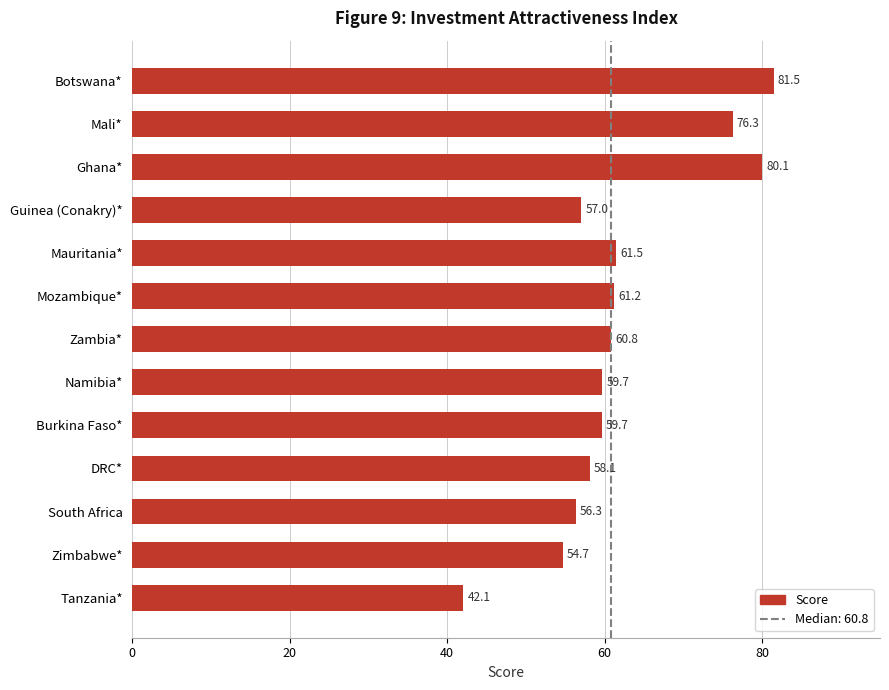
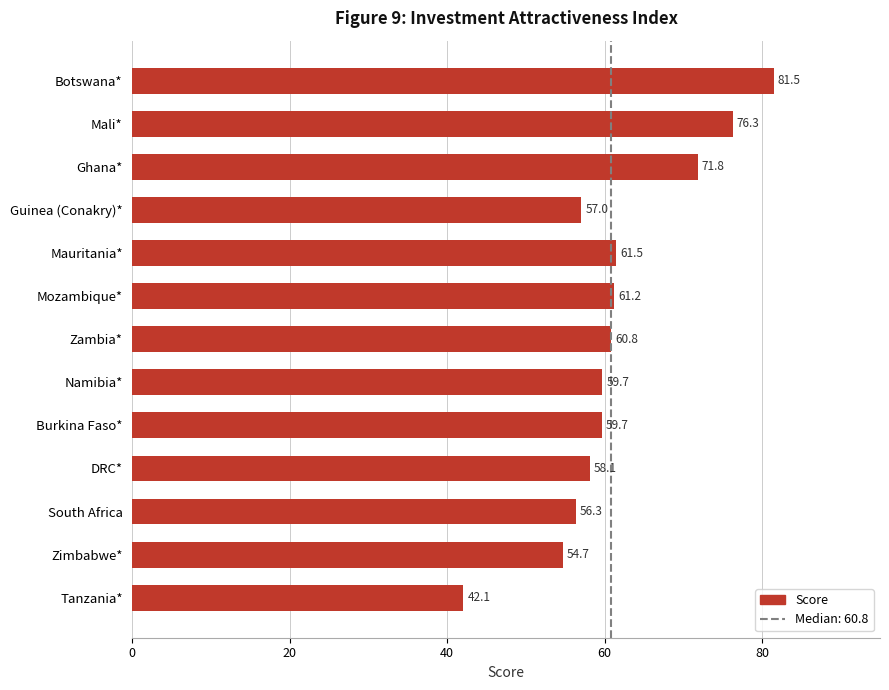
Ghana*: 80.1 -> 71.8
